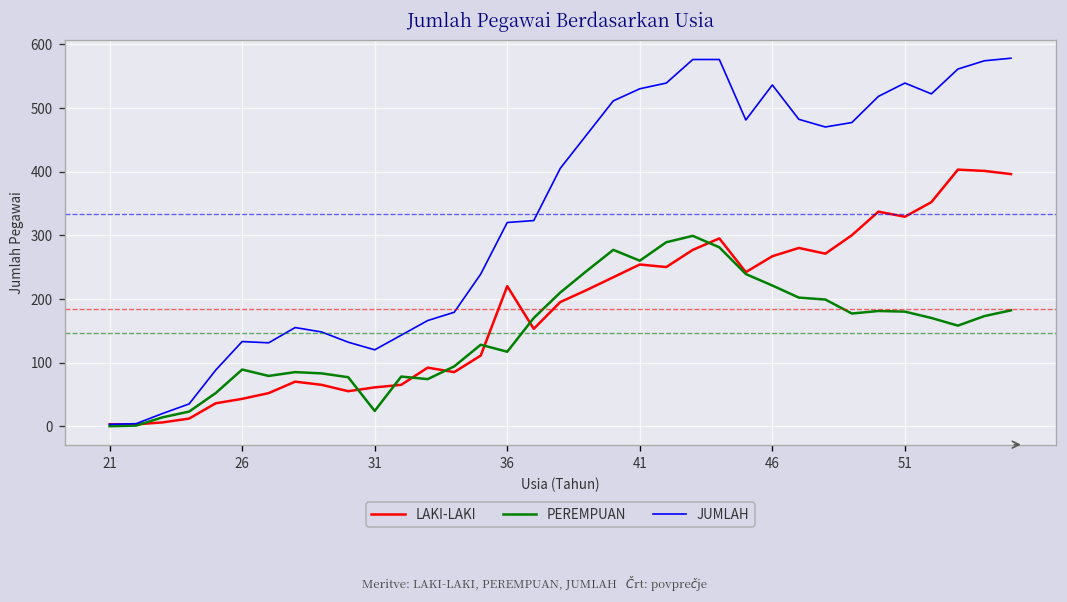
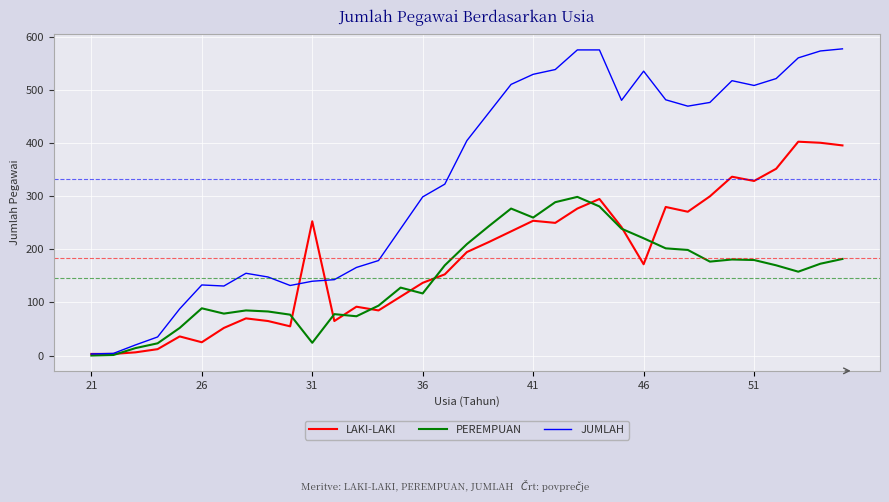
LAKI-LAKI, 26: 40 -> 30
LAKI-LAKI, 31: 60 -> 250
JUMLAH, 31: 120 -> 140
LAKI-LAKI, 36: 220 -> 140
JUMLAH, 36: 320 -> 300
LAKI-LAKI, 46: 270 -> 170
JUMLAH, 51: 540 -> 510
